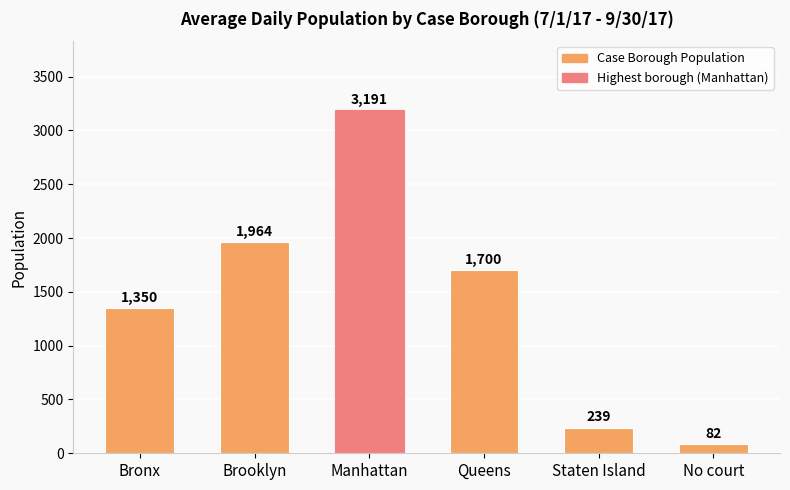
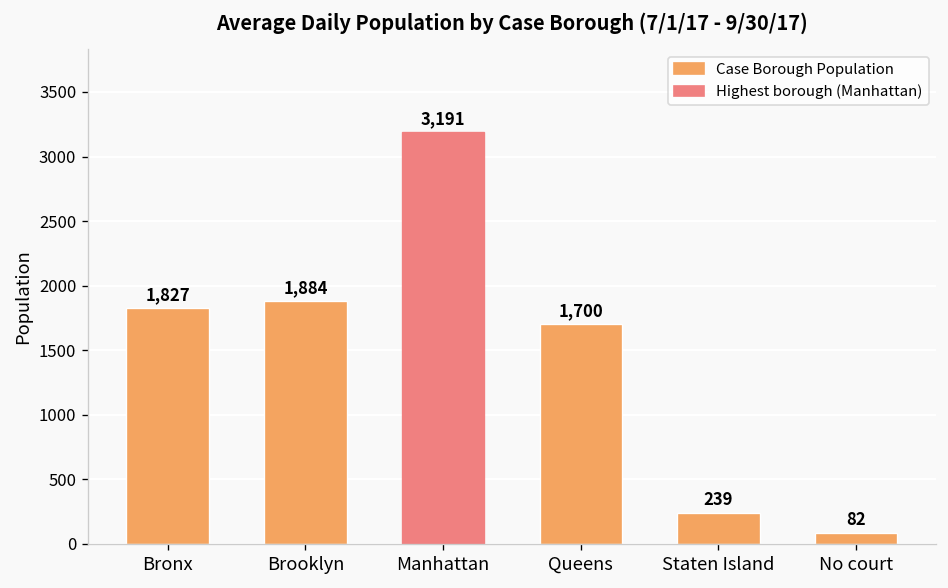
Bronx: 1,350 -> 1,827
Brooklyn: 1,964 -> 1,884
